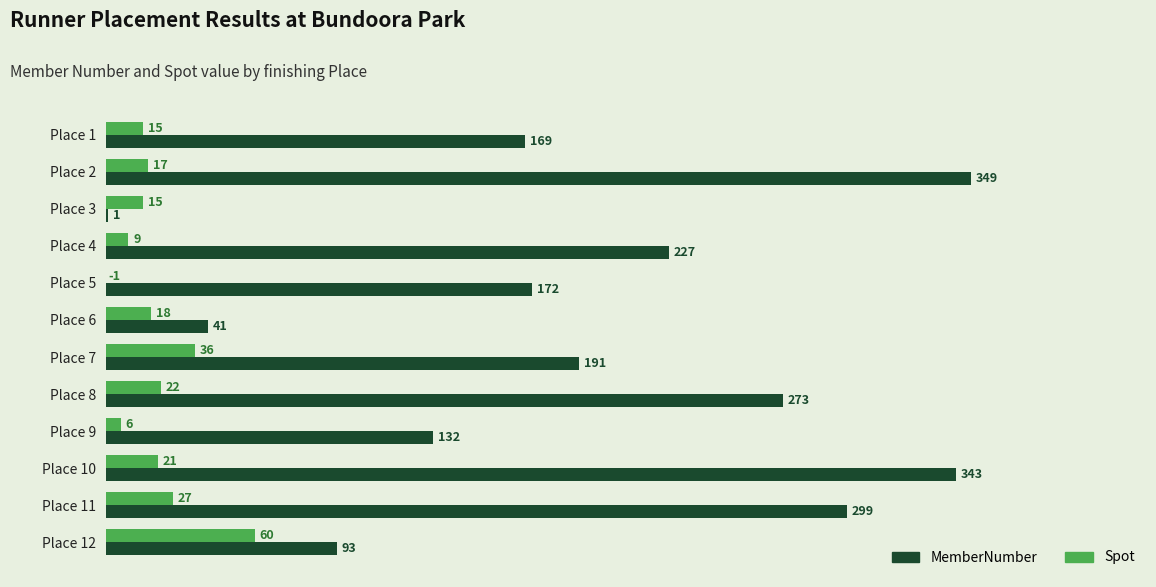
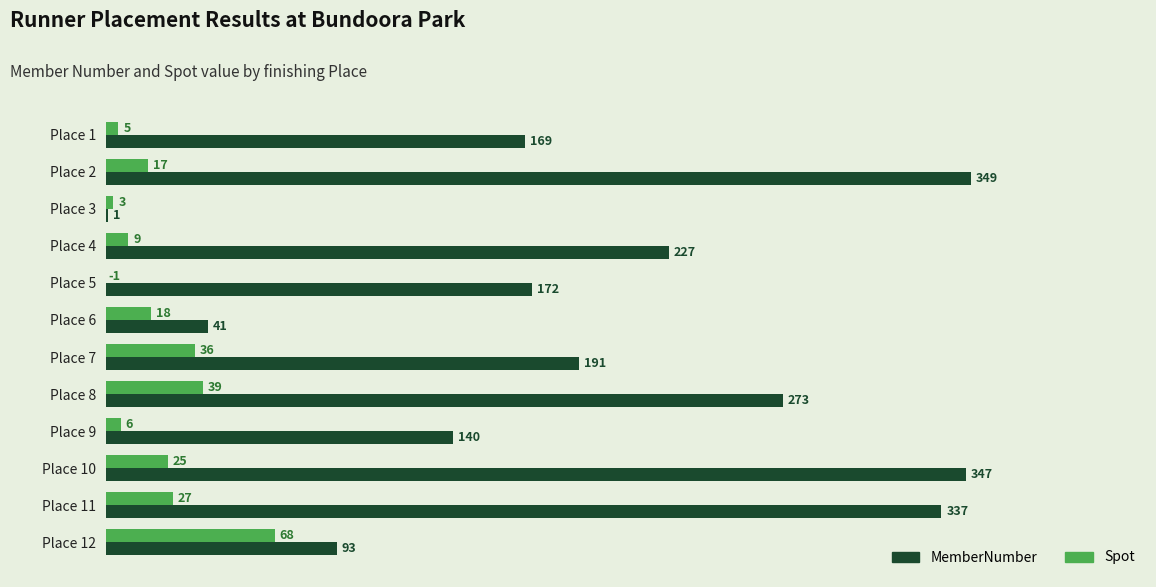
Spot, Place 1: 15 -> 5
Spot, Place 3: 15 -> 3
Spot, Place 8: 22 -> 39
MemberNumber, Place 9: 132 -> 140
Spot, Place 10: 21 -> 25
MemberNumber, Place 10: 343 -> 347
MemberNumber, Place 11: 299 -> 337
Spot, Place 12: 60 -> 68
